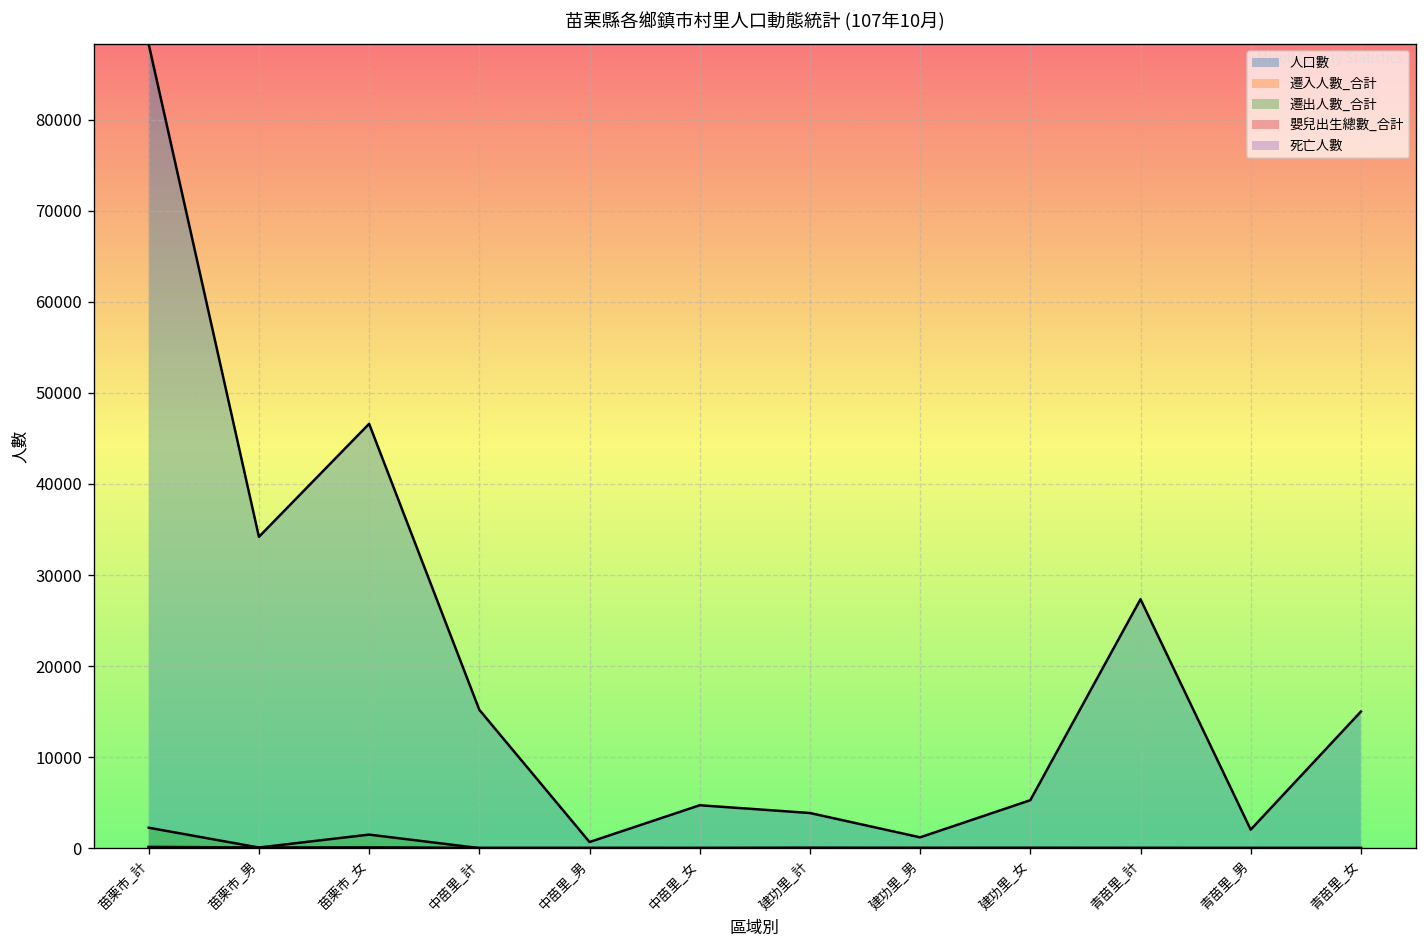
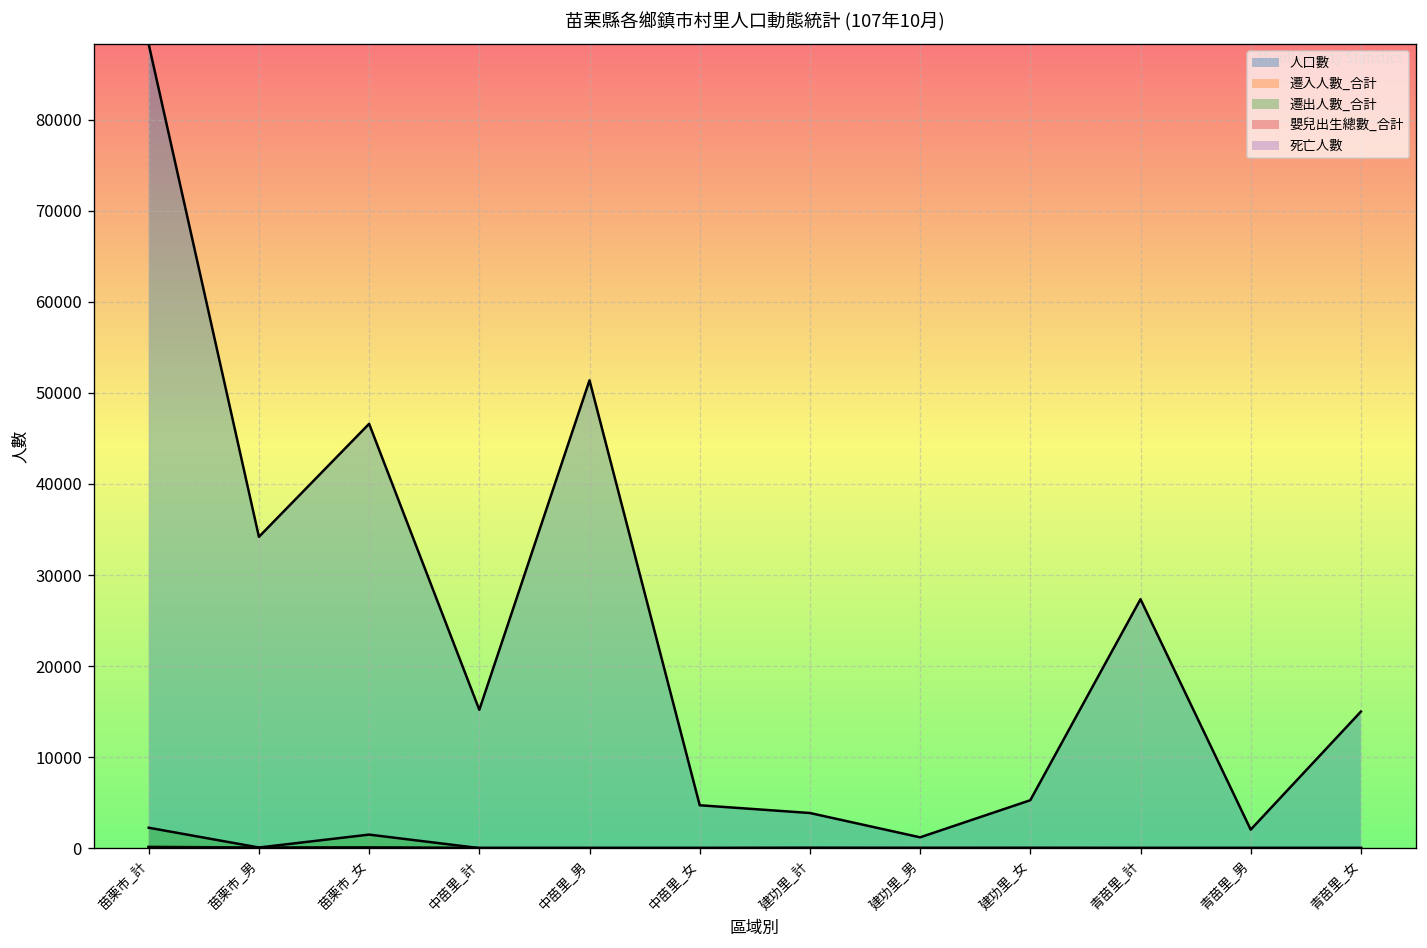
人口數, 中苗里_男: 1000 -> 51000
